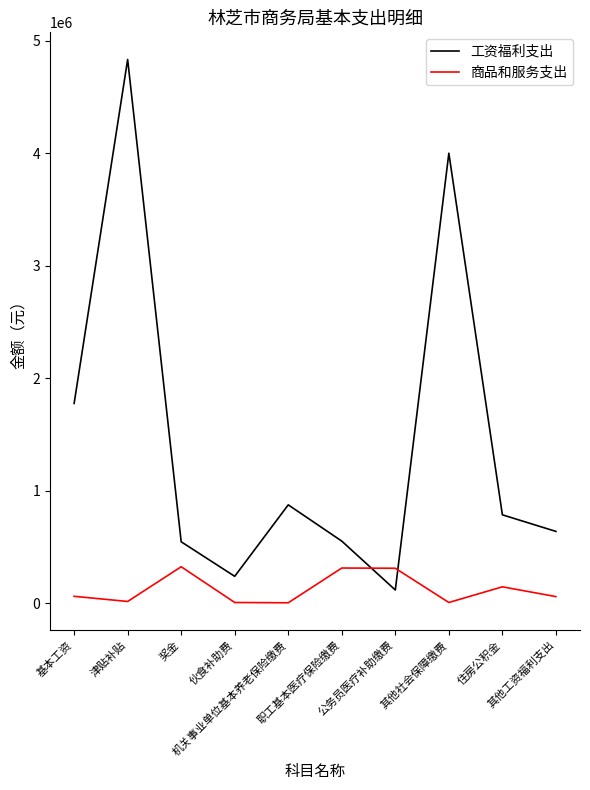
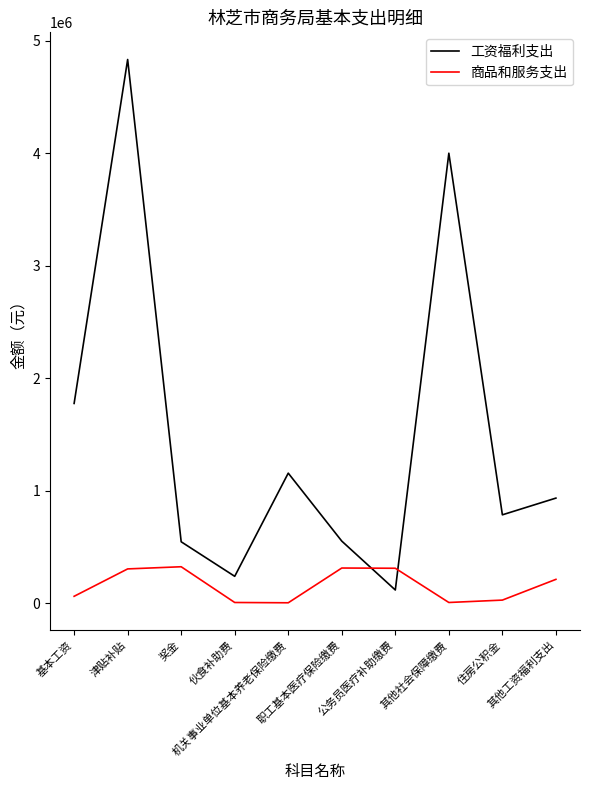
商品和服务支出, 津贴补贴: 10000 -> 300000
工资福利支出, 机关事业单位基本养老保险缴费: 870000 -> 1150000
商品和服务支出, 住房公积金: 140000 -> 30000
工资福利支出, 其他工资福利支出: 640000 -> 930000
商品和服务支出, 其他工资福利支出: 60000 -> 210000
